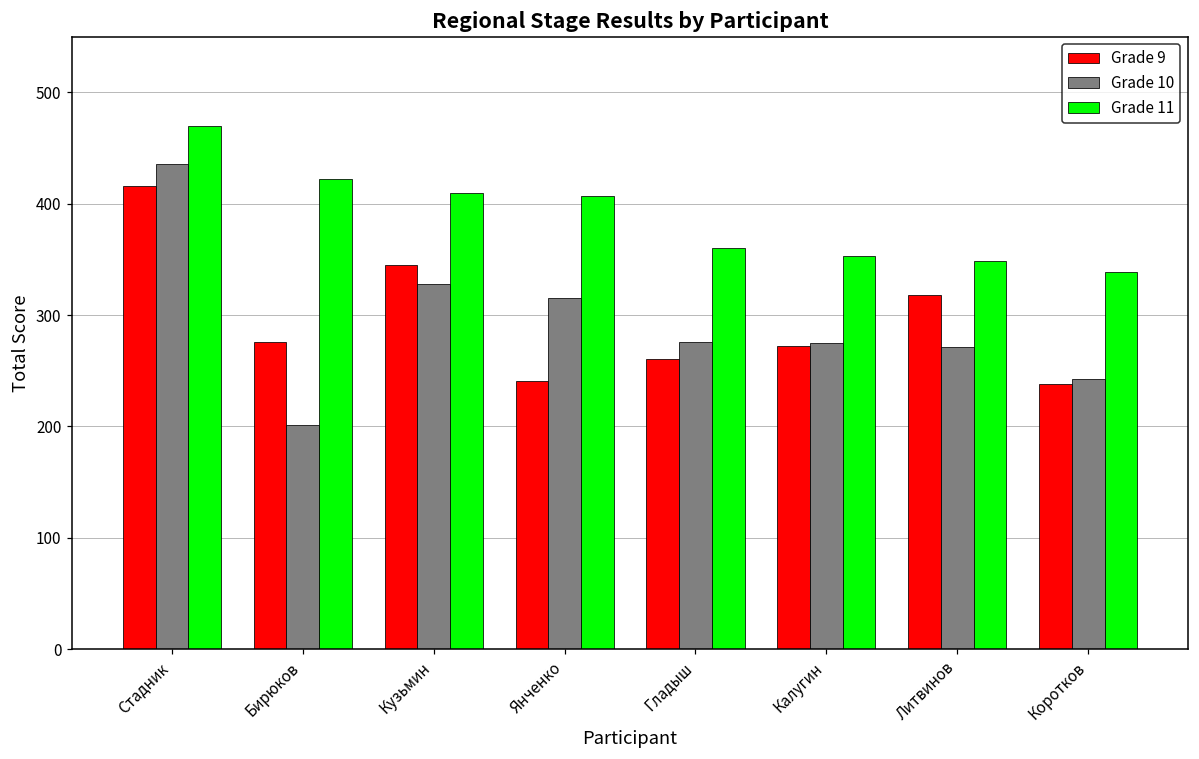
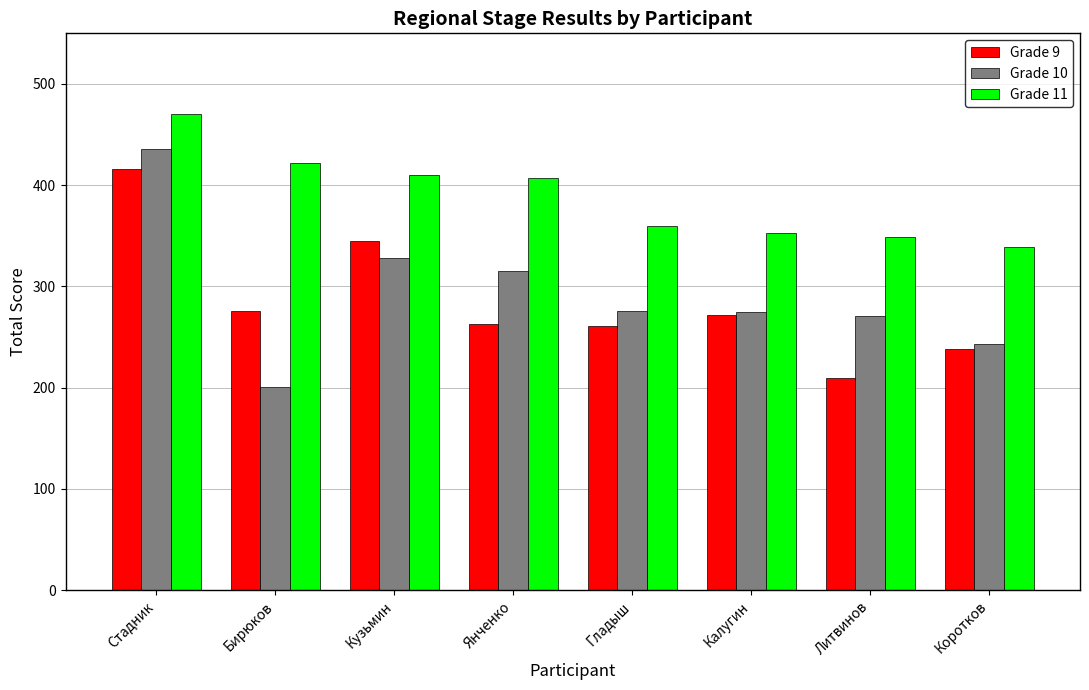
Grade 9, Янченко: 241 -> 263
Grade 9, Литвинов: 318 -> 210
